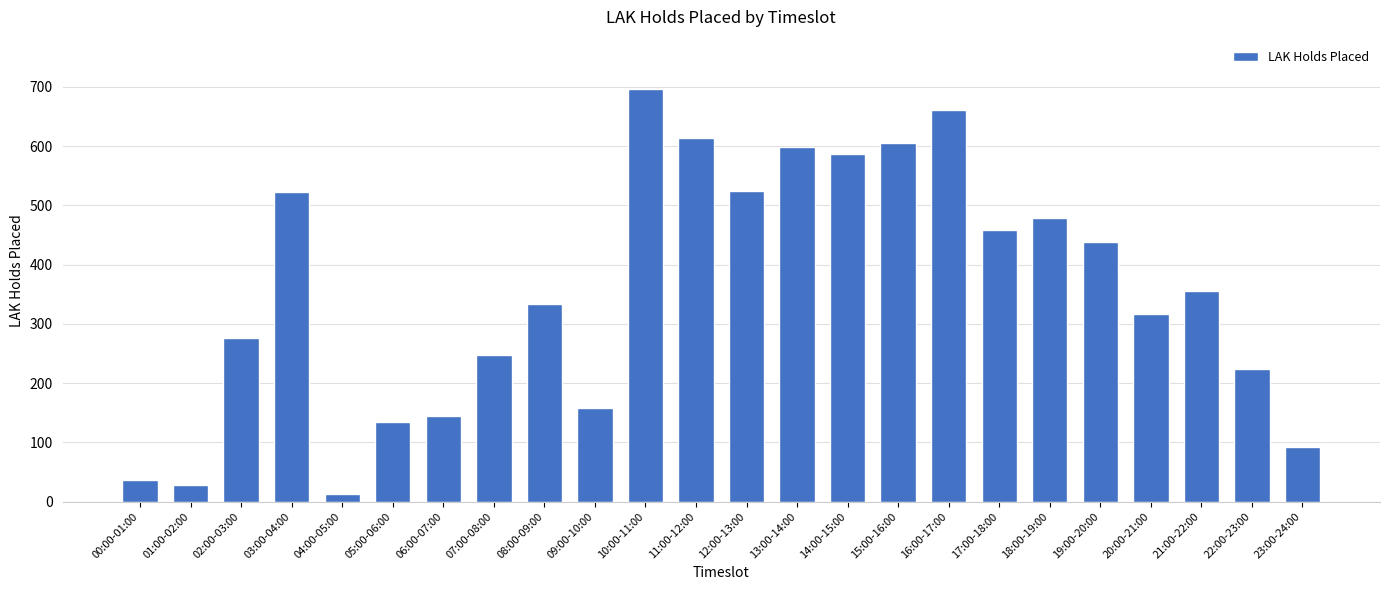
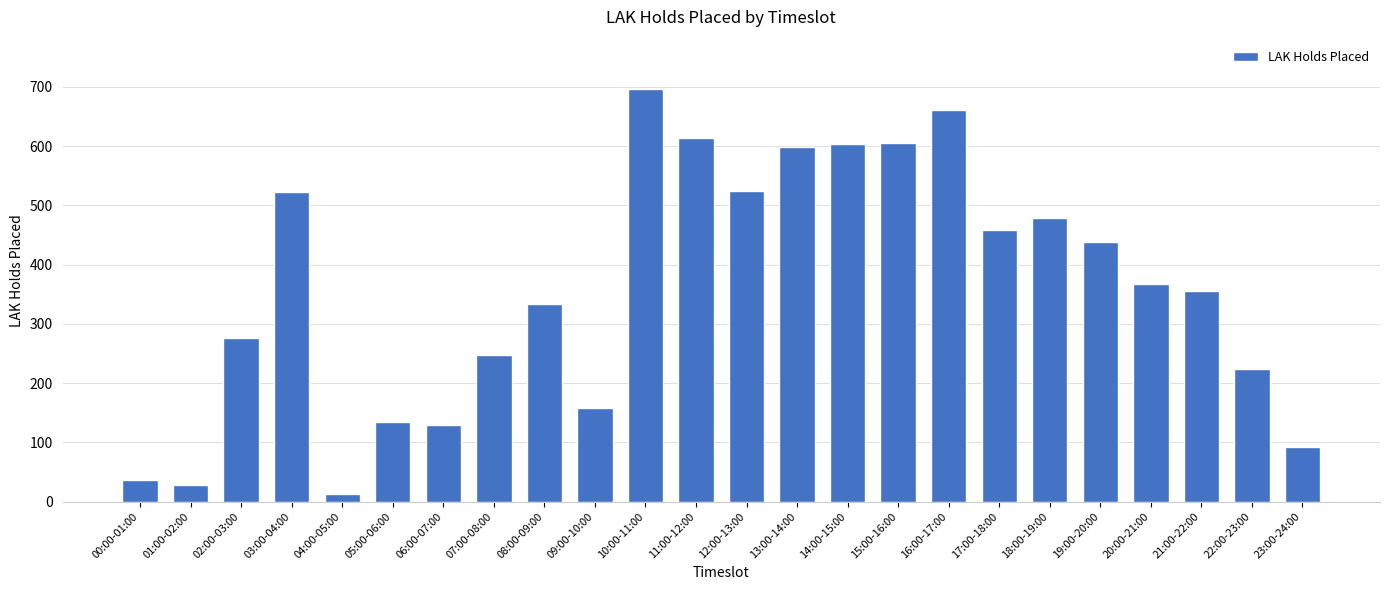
06:00-07:00: 150 -> 130
14:00-15:00: 590 -> 600
20:00-21:00: 320 -> 370
